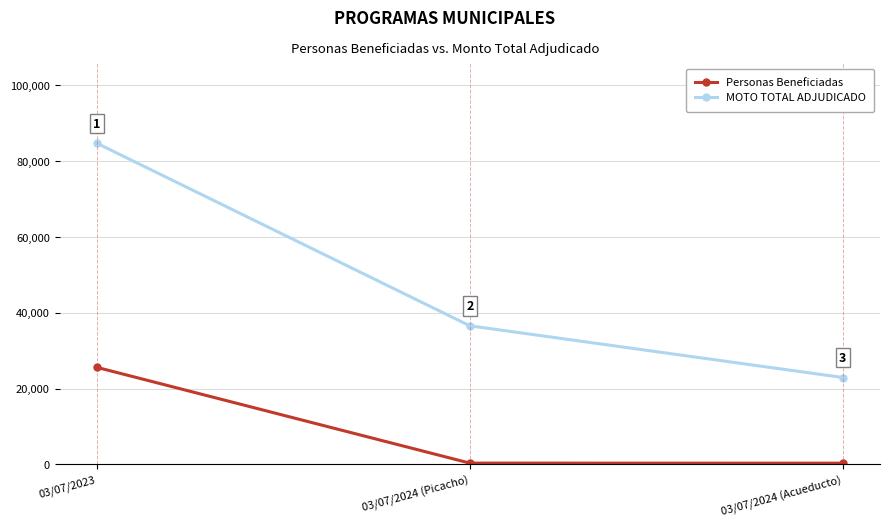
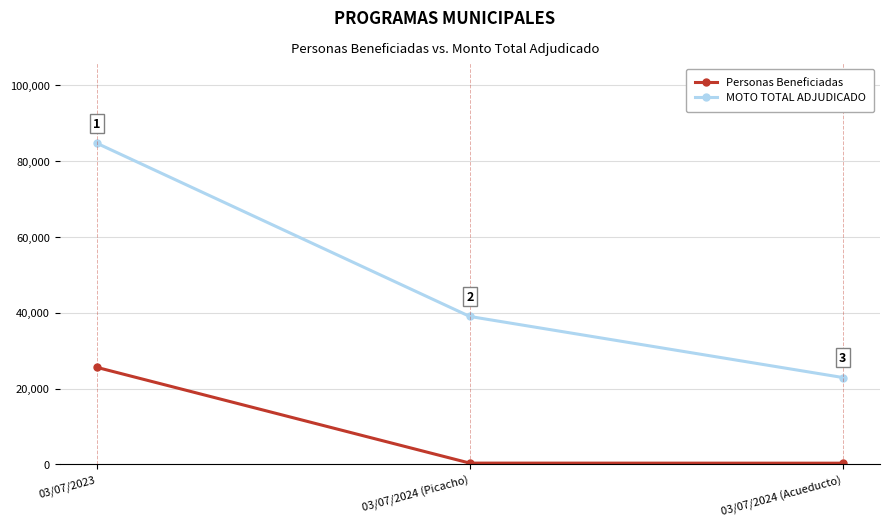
MOTO TOTAL ADJUDICADO, 03/07/2024 (Picacho): 37,000 -> 39,000
